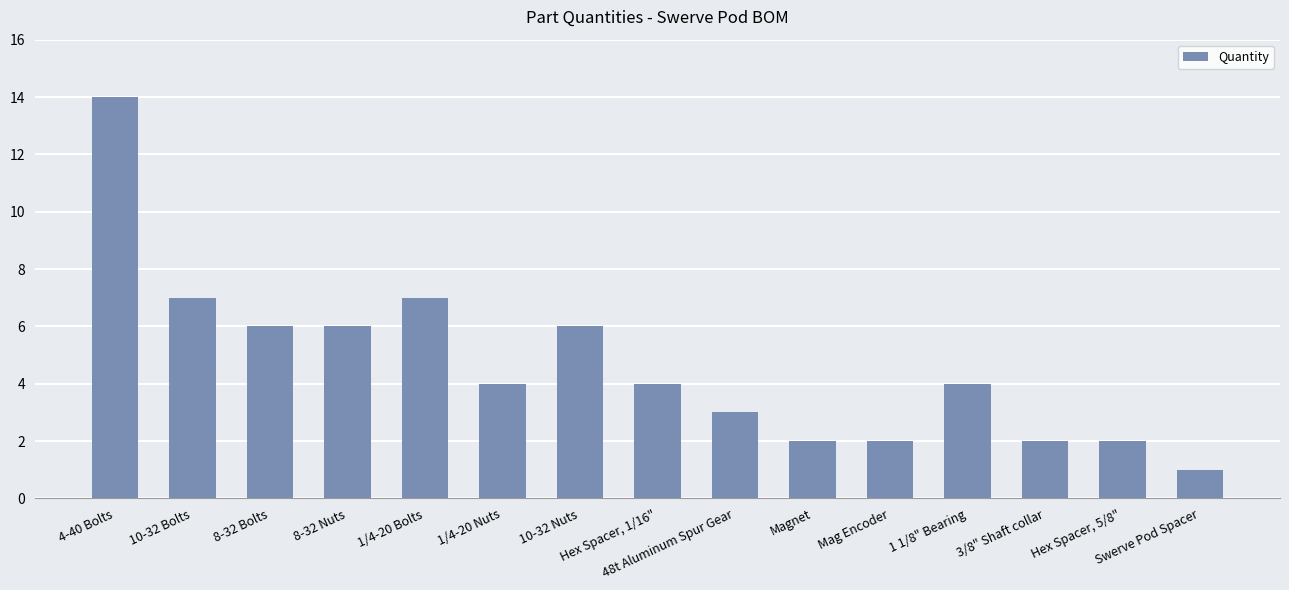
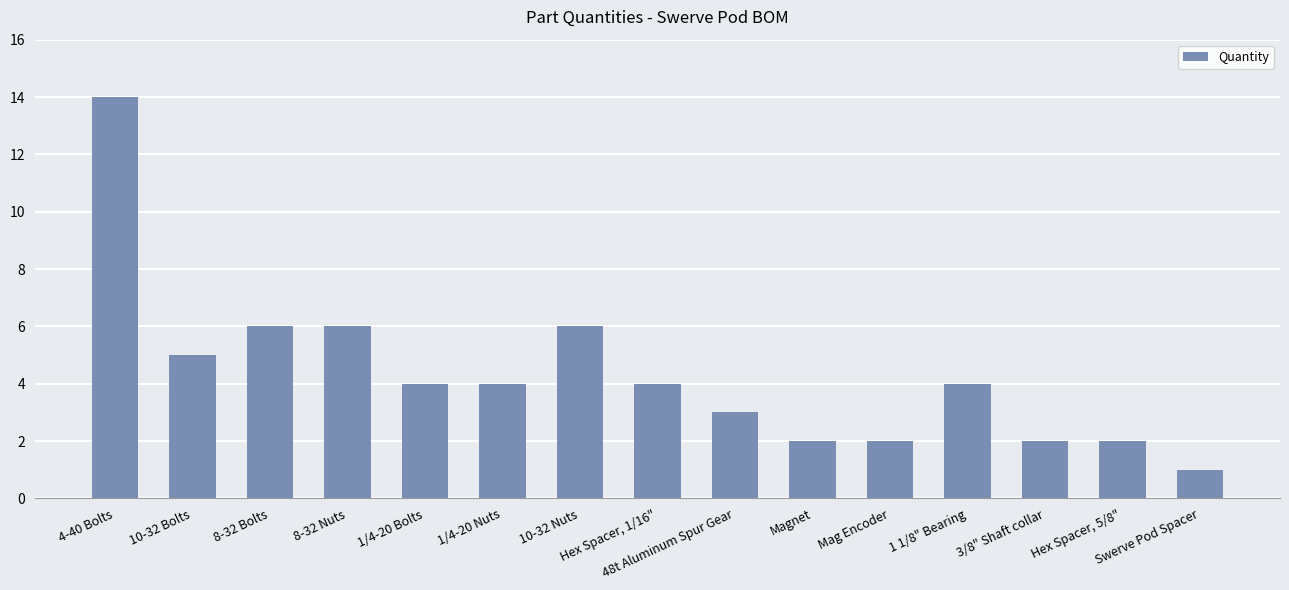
10-32 Bolts: 7 -> 5
1/4-20 Bolts: 7 -> 4
